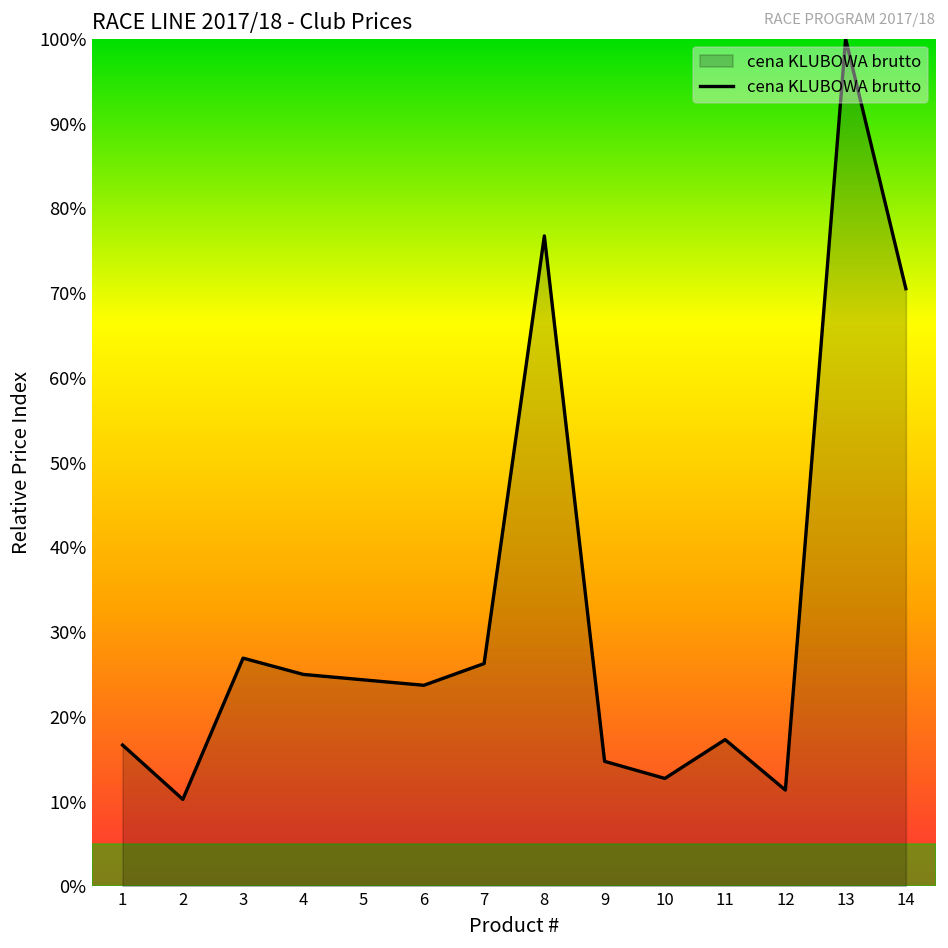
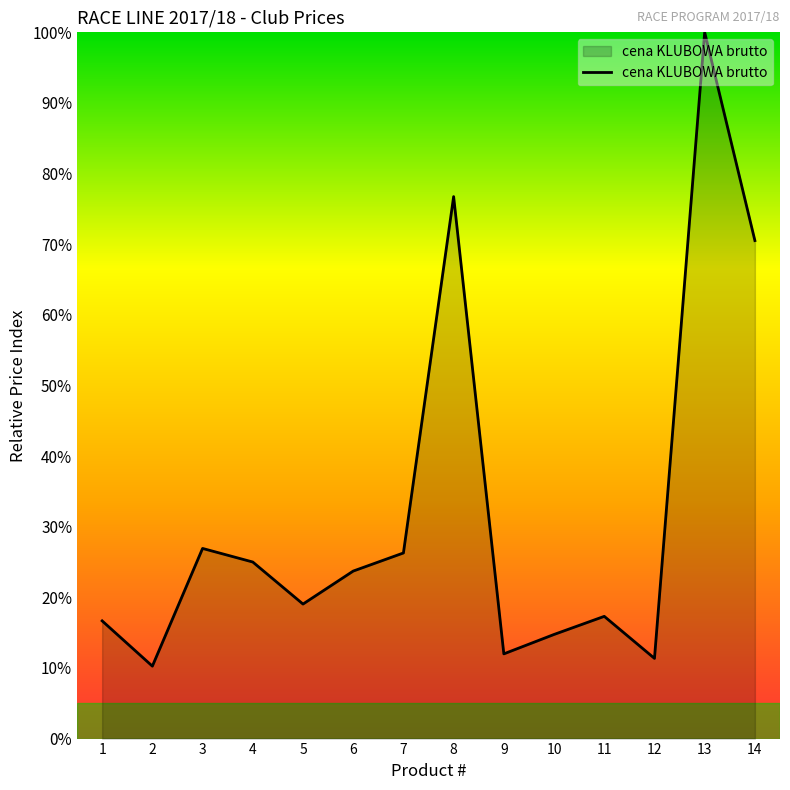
5: 24% -> 19%
9: 15% -> 12%
10: 13% -> 15%
